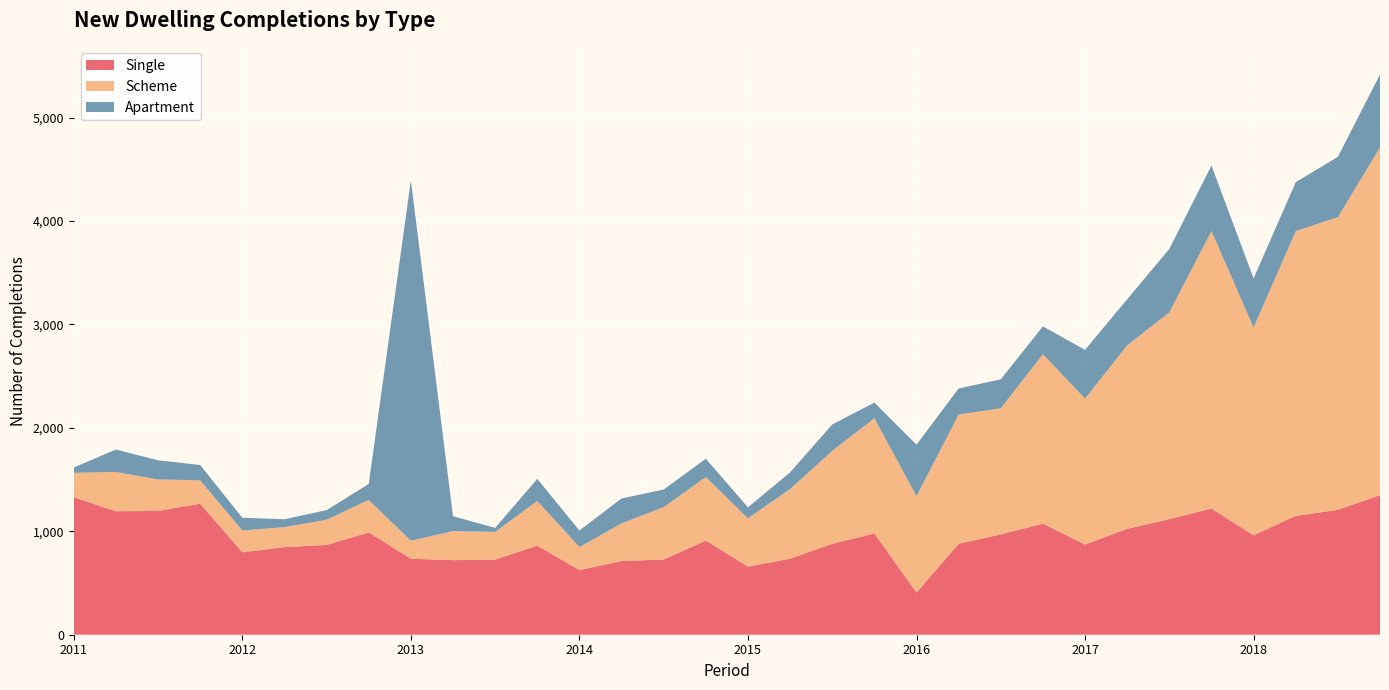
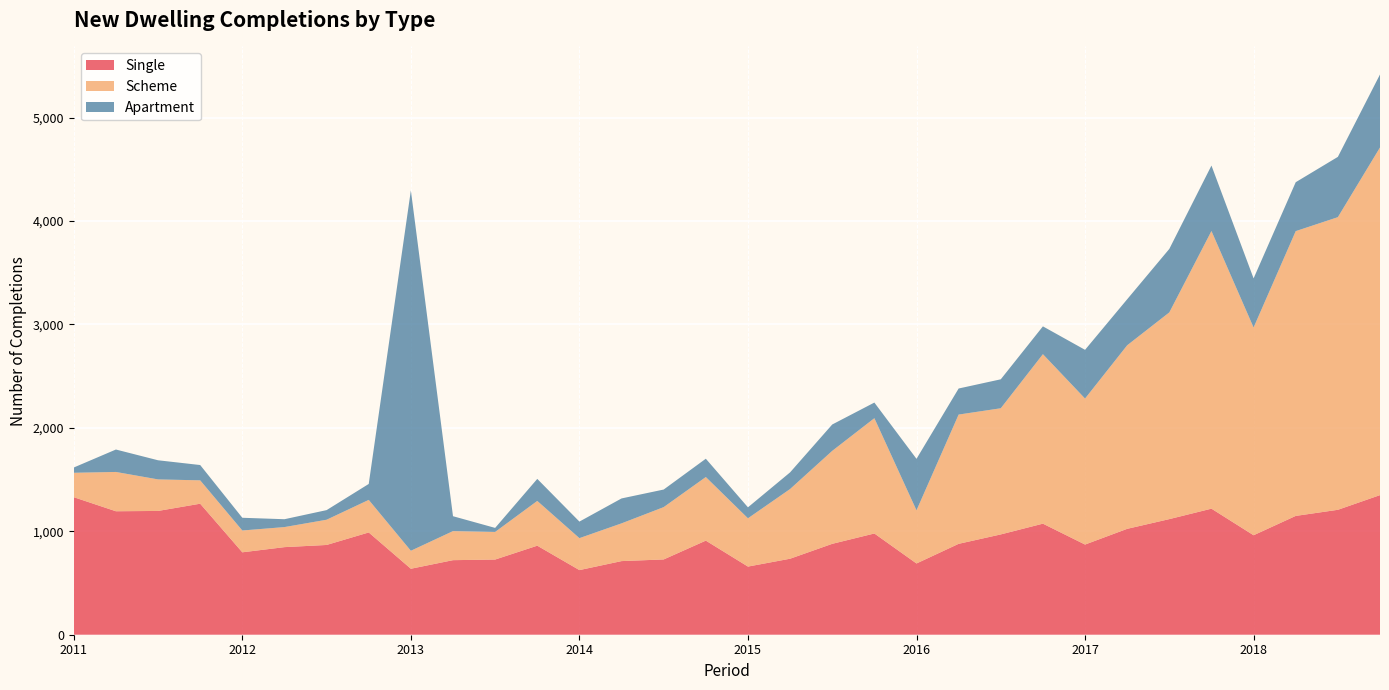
Single, 2013: 740 -> 640
Scheme, 2014: 220 -> 310
Single, 2016: 410 -> 690
Scheme, 2016: 930 -> 510
